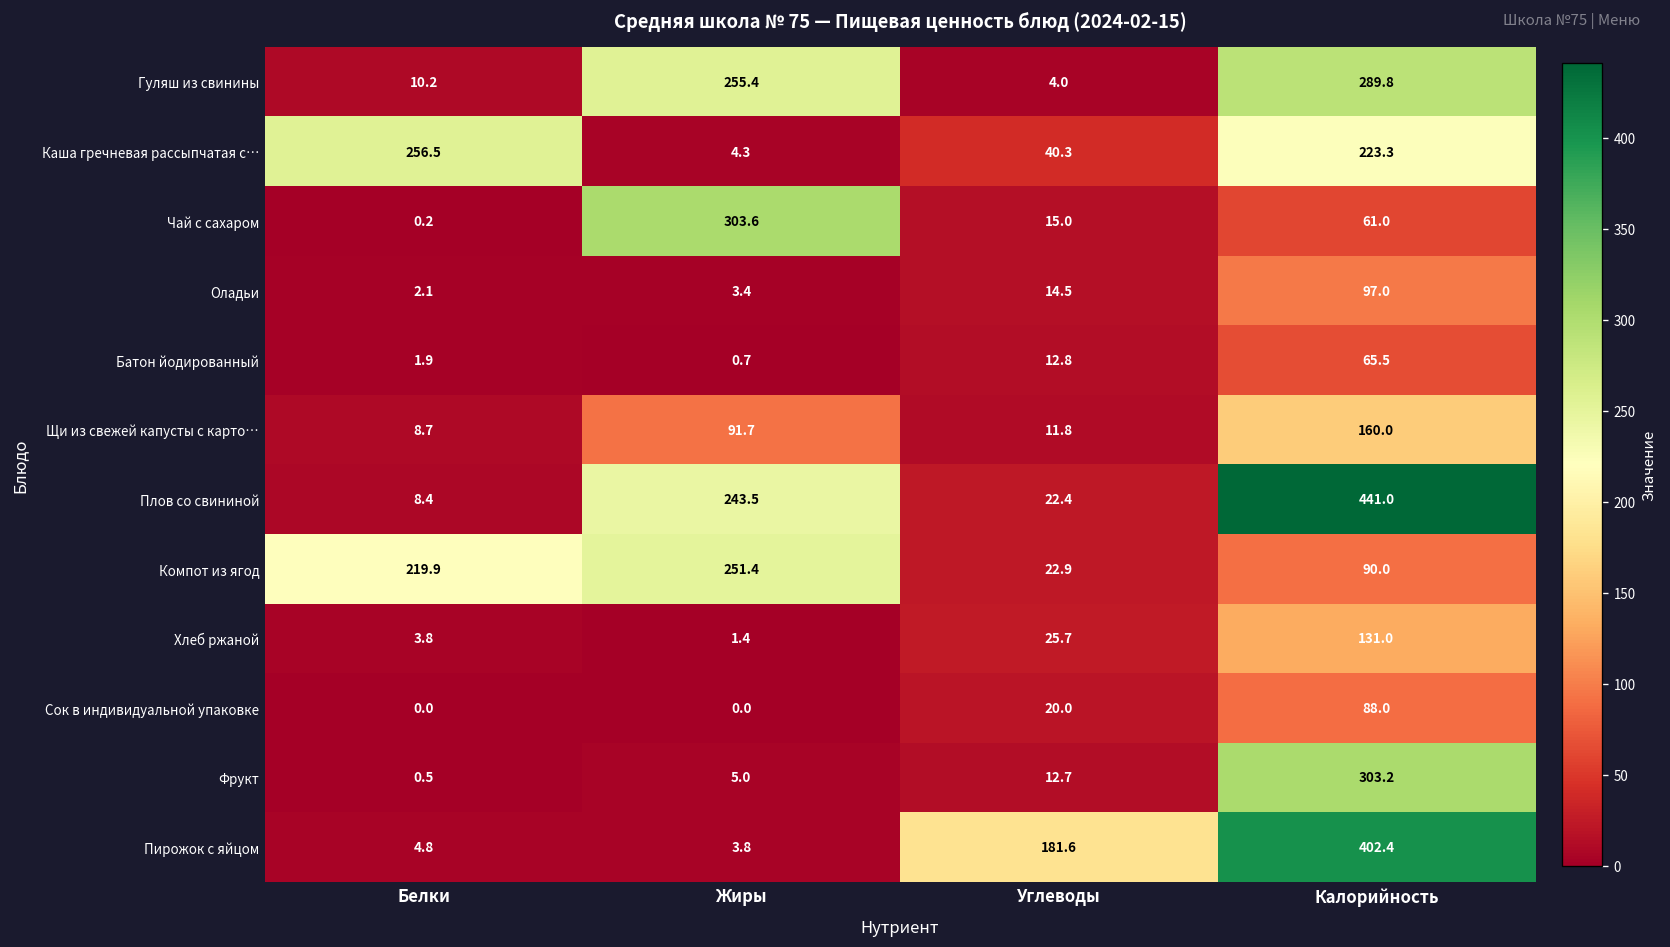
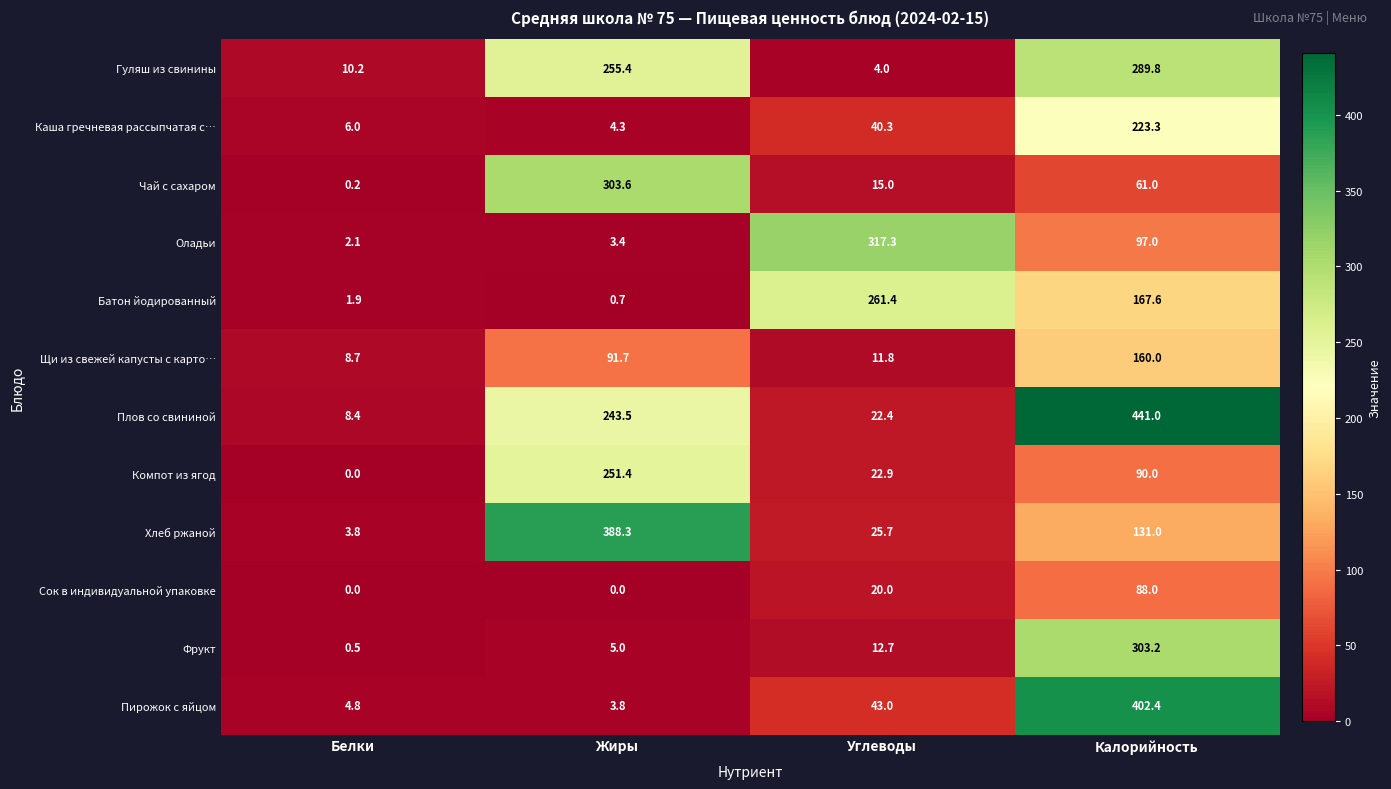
Каша гречневая рассыпчатая с…, Белки: 256.5 -> 6.0
Оладьи, Углеводы: 14.5 -> 317.3
Батон йодированный, Углеводы: 12.8 -> 261.4
Батон йодированный, Калорийность: 65.5 -> 167.6
Компот из ягод, Белки: 219.9 -> 0.0
Хлеб ржаной, Жиры: 1.4 -> 388.3
Пирожок с яйцом, Углеводы: 181.6 -> 43.0
